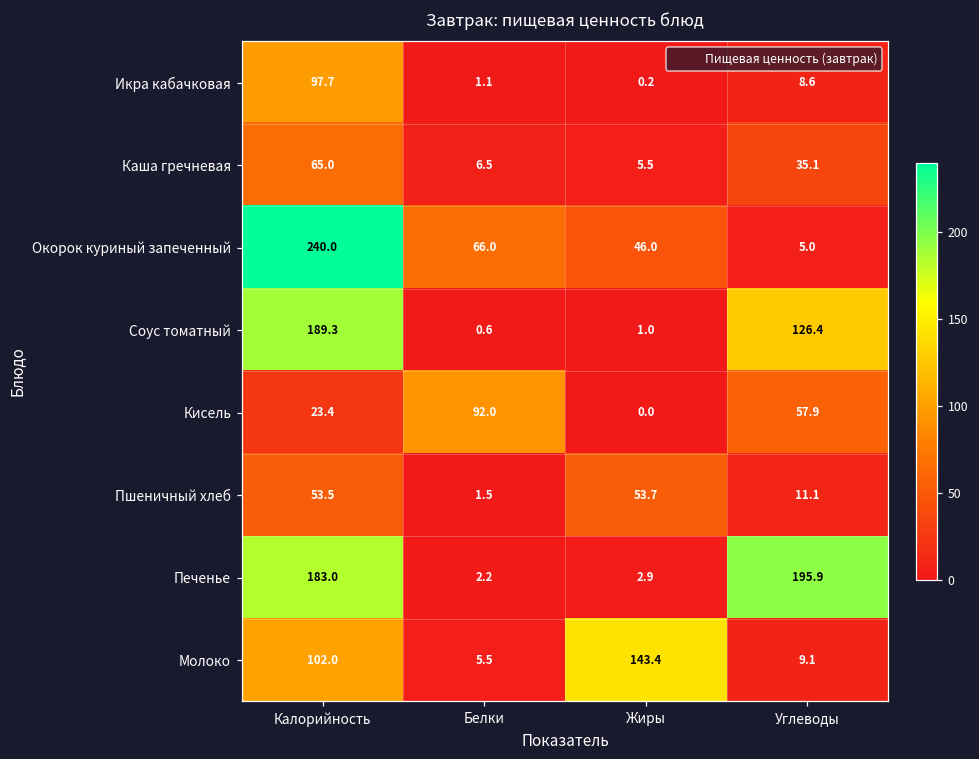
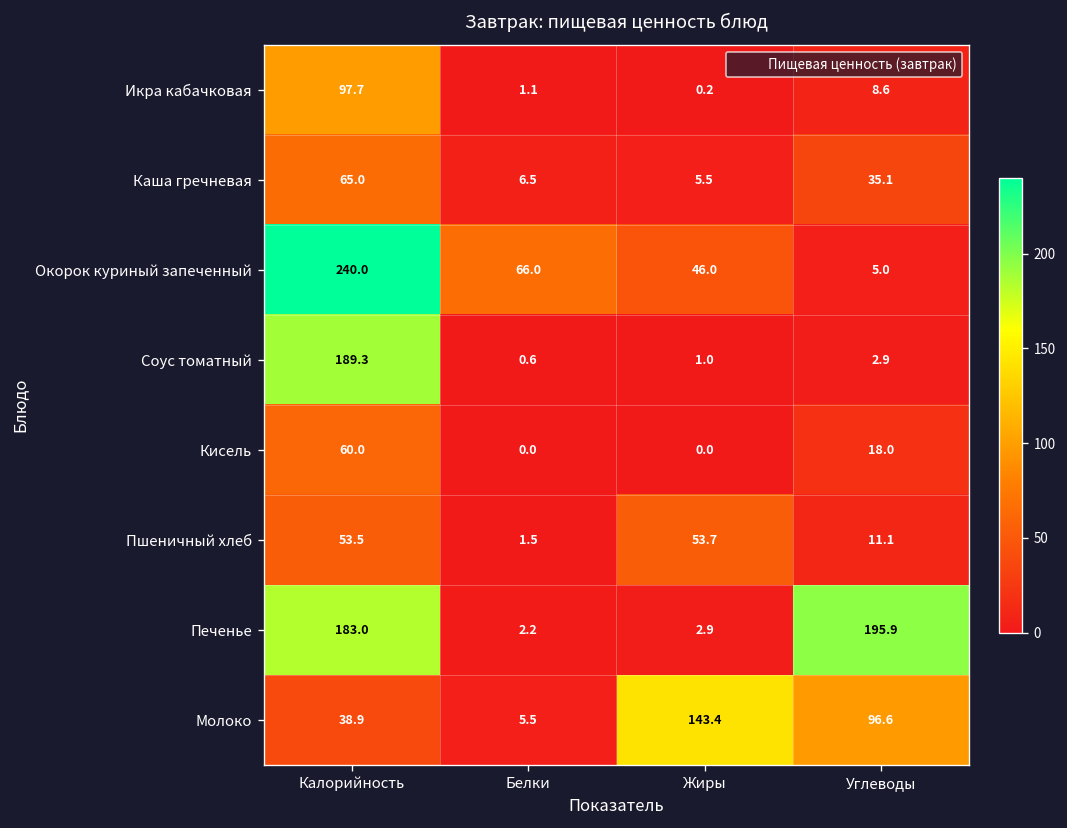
Соус томатный, Углеводы: 126.4 -> 2.9
Кисель, Калорийность: 23.4 -> 60.0
Кисель, Белки: 92.0 -> 0.0
Кисель, Углеводы: 57.9 -> 18.0
Молоко, Калорийность: 102.0 -> 38.9
Молоко, Углеводы: 9.1 -> 96.6
